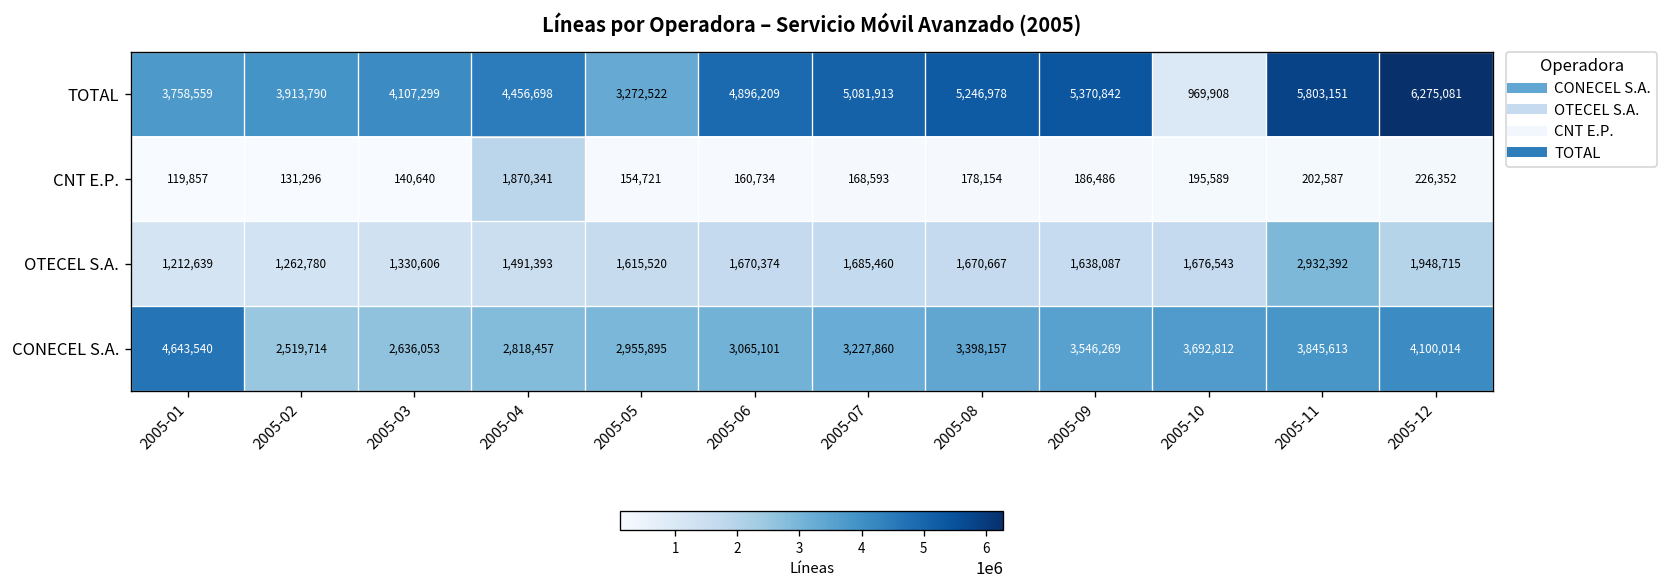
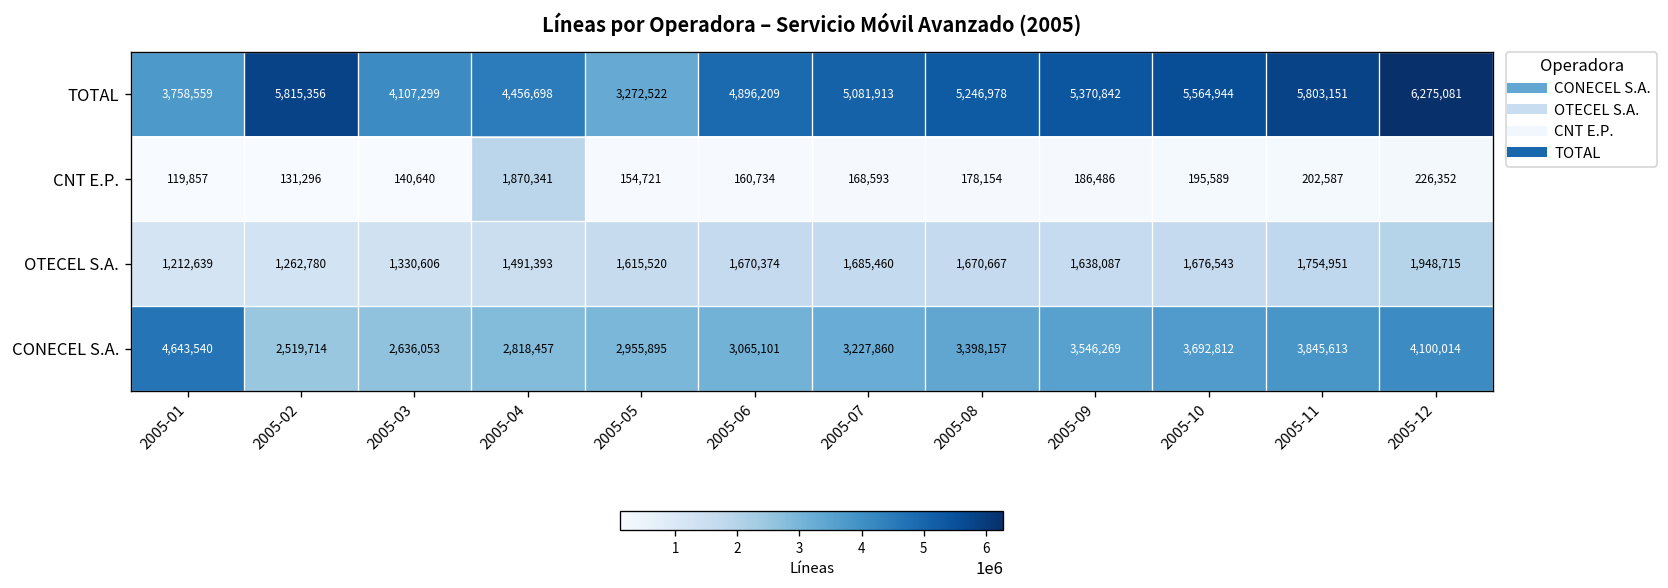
TOTAL, 2005-02: 3,913,790 -> 5,815,356
TOTAL, 2005-10: 969,908 -> 5,564,944
OTECEL S.A., 2005-11: 2,932,392 -> 1,754,951
